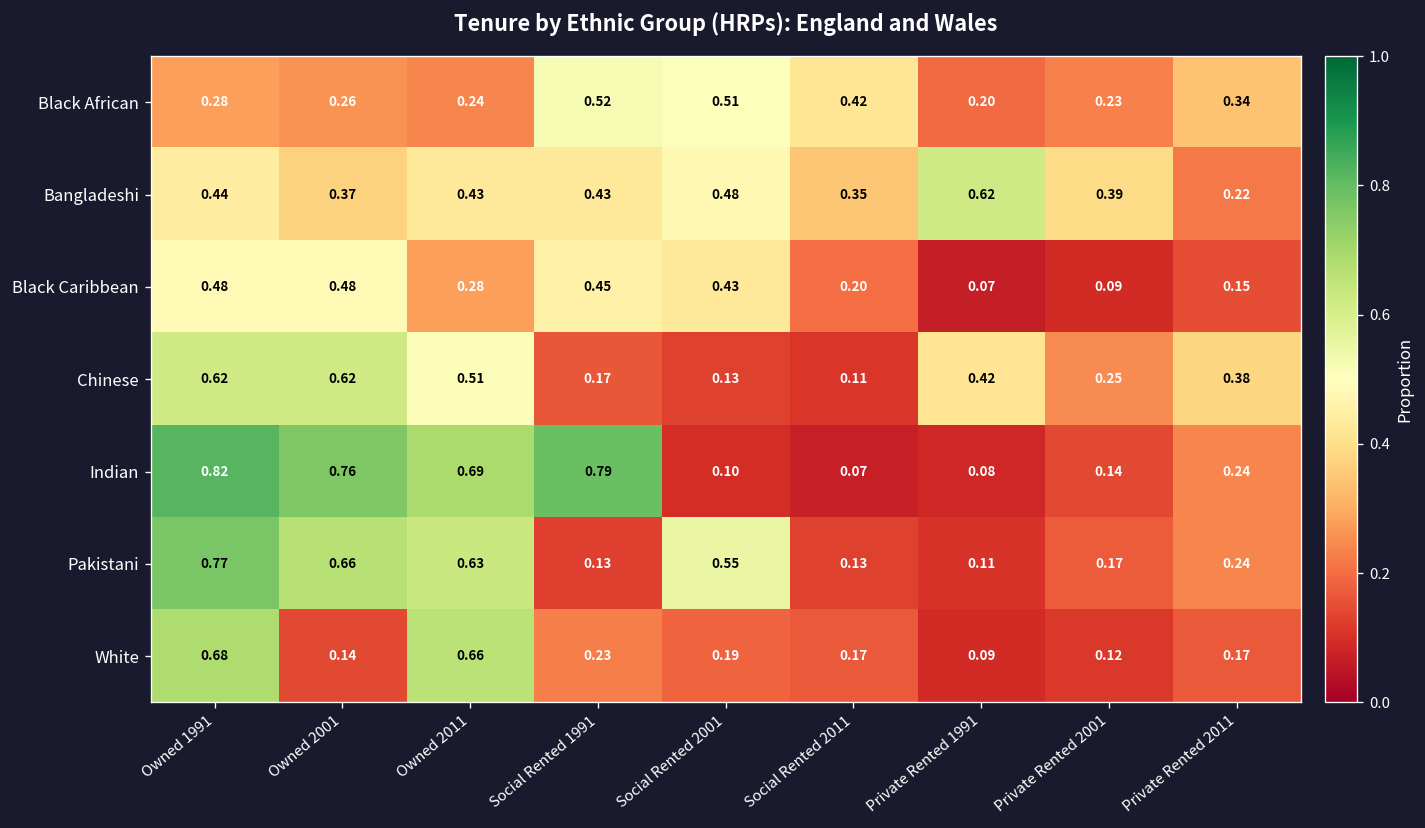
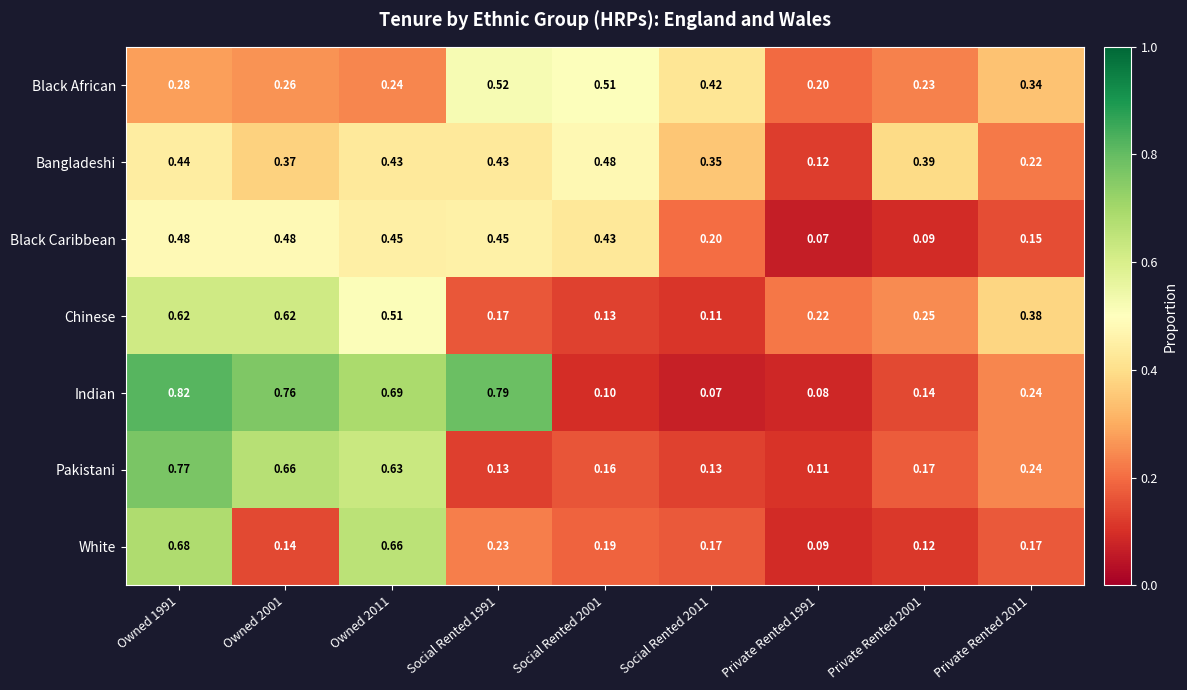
Bangladeshi, Private Rented 1991: 0.62 -> 0.12
Black Caribbean, Owned 2011: 0.28 -> 0.45
Chinese, Private Rented 1991: 0.42 -> 0.22
Pakistani, Social Rented 2001: 0.55 -> 0.16
